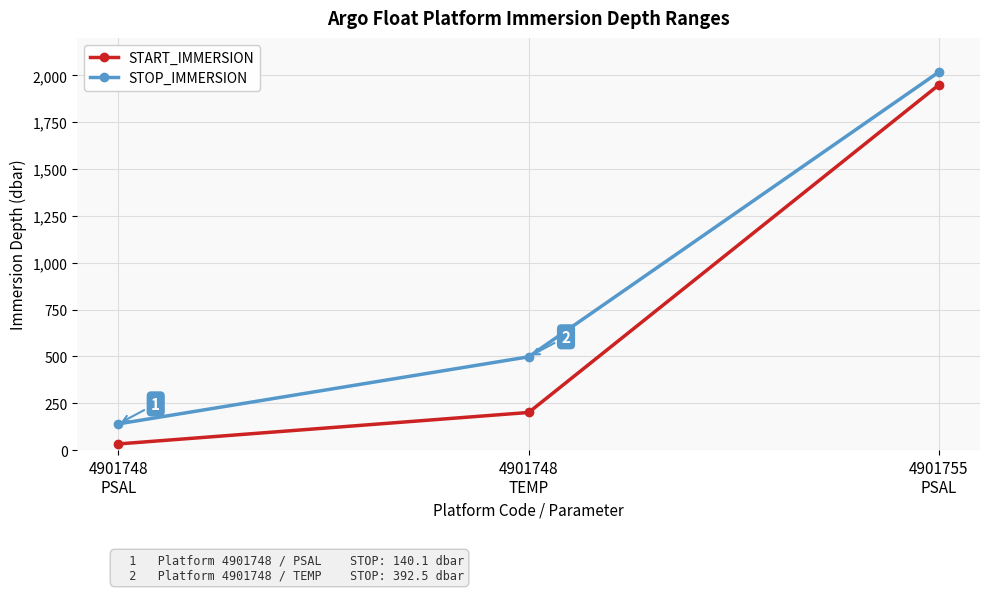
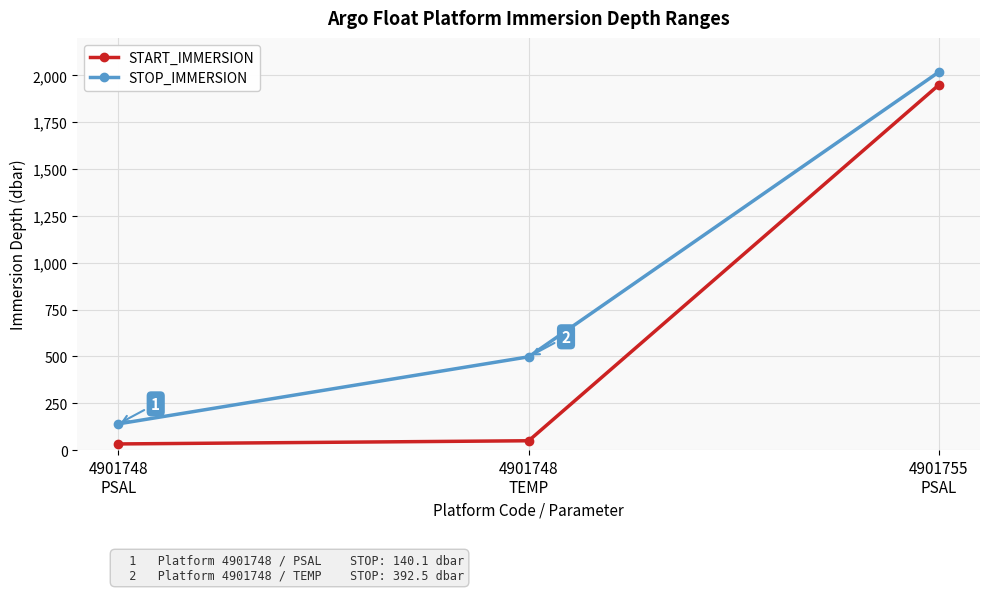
START_IMMERSION, 4901748 TEMP: 200 -> 50
